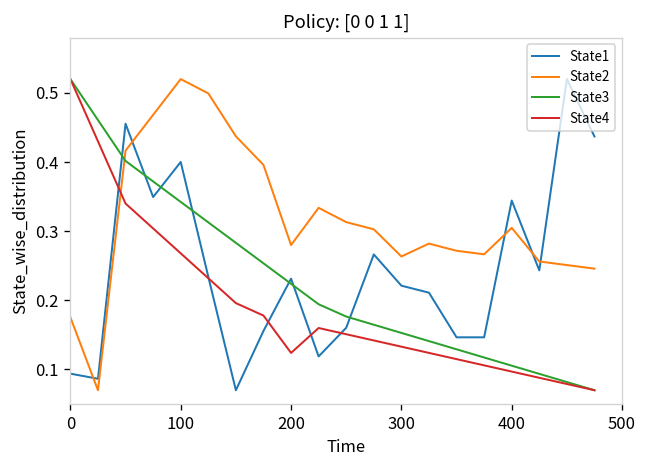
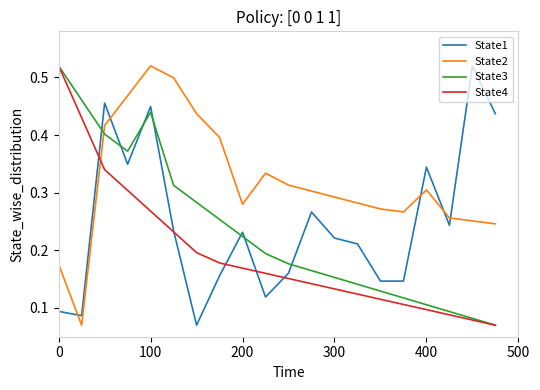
State1, 100: 0.40 -> 0.45
State3, 100: 0.34 -> 0.44
State4, 200: 0.12 -> 0.17
State2, 300: 0.26 -> 0.29
